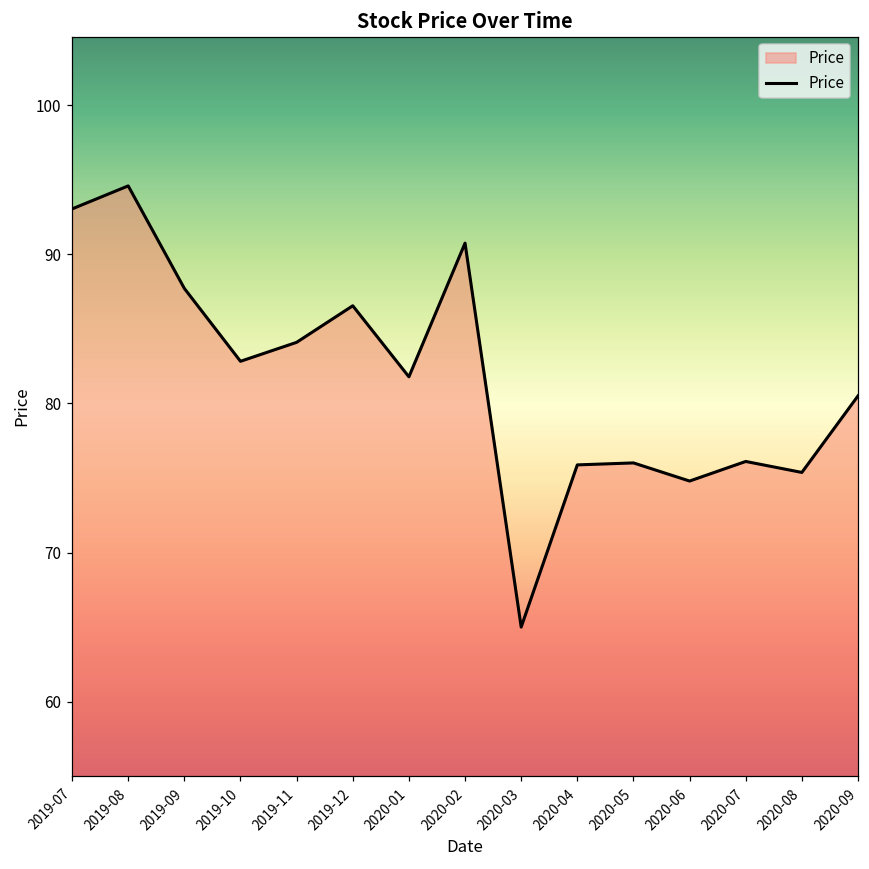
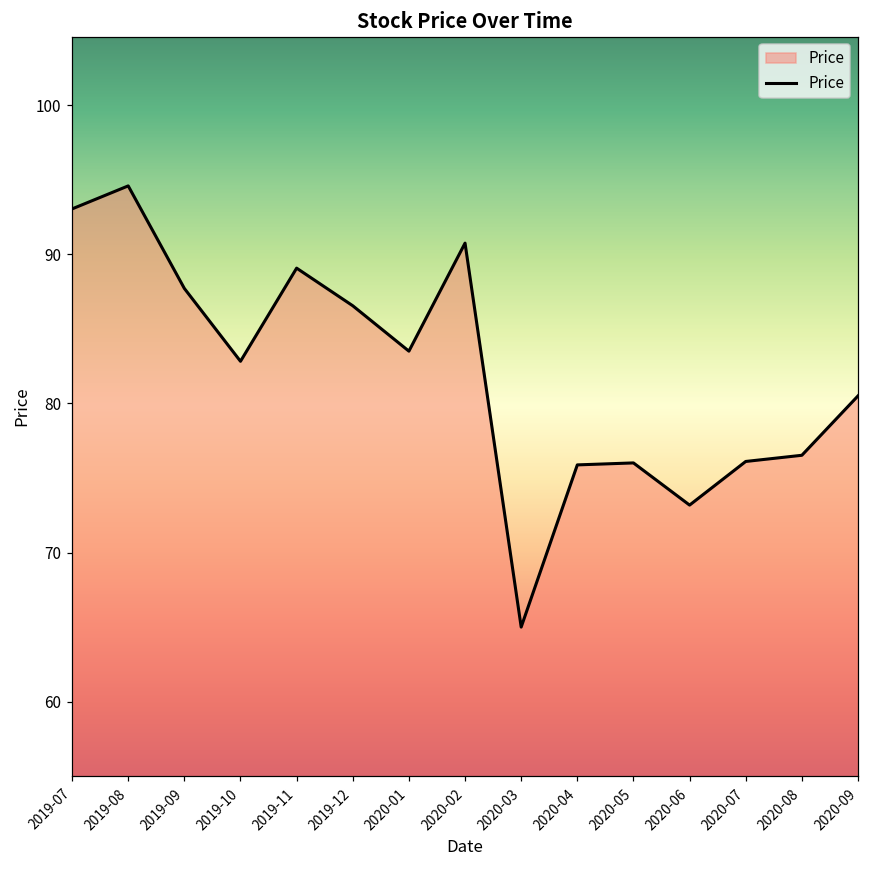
2019-11: 84.1 -> 89.1
2020-01: 81.8 -> 83.5
2020-06: 74.8 -> 73.2
2020-08: 75.4 -> 76.5
